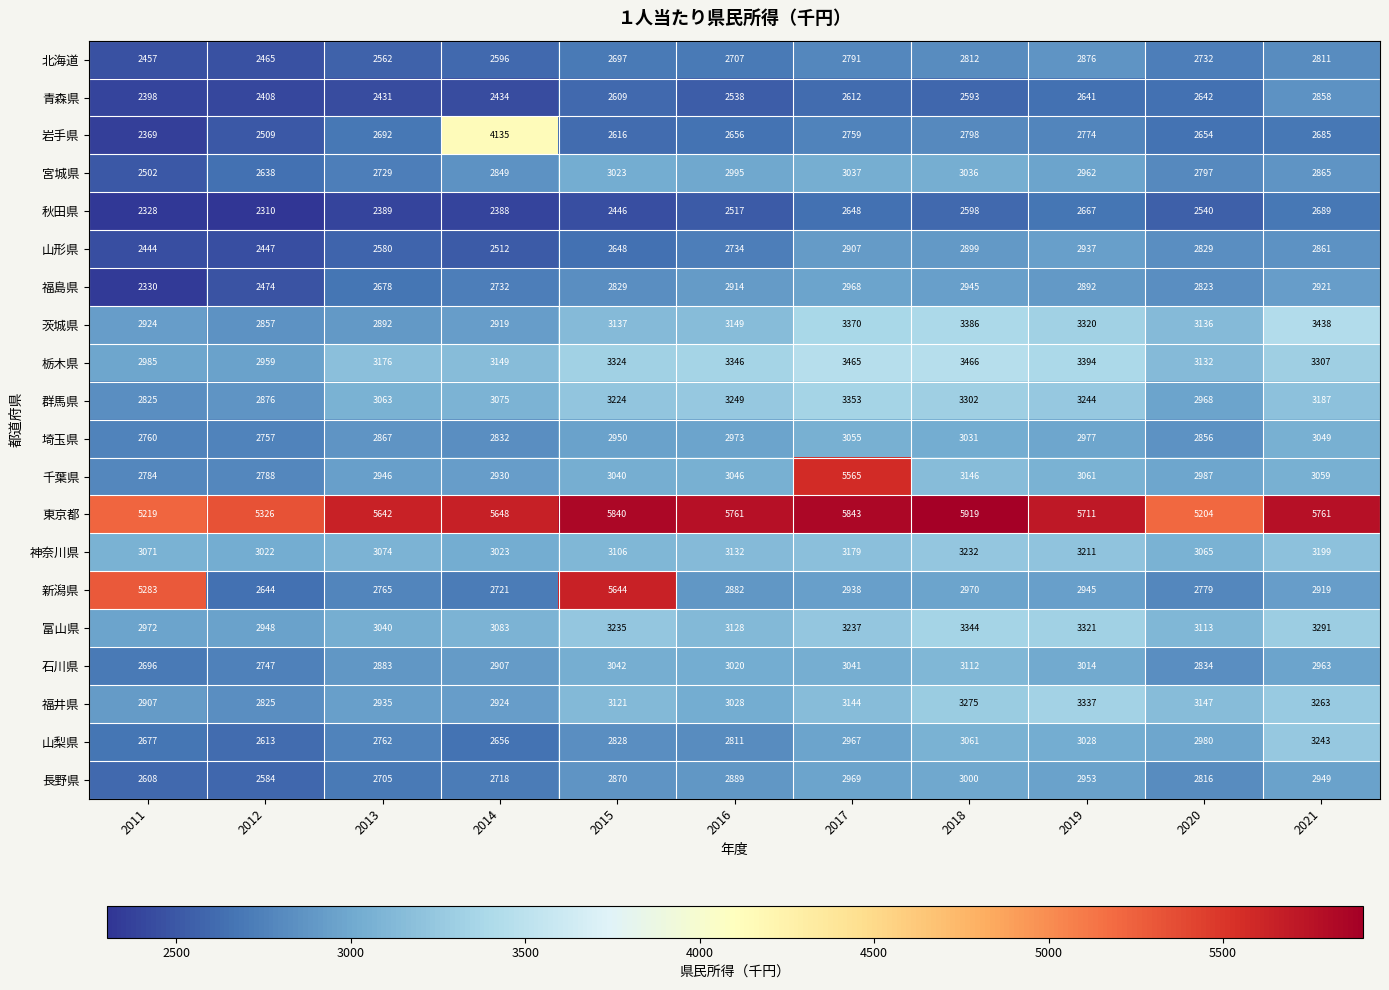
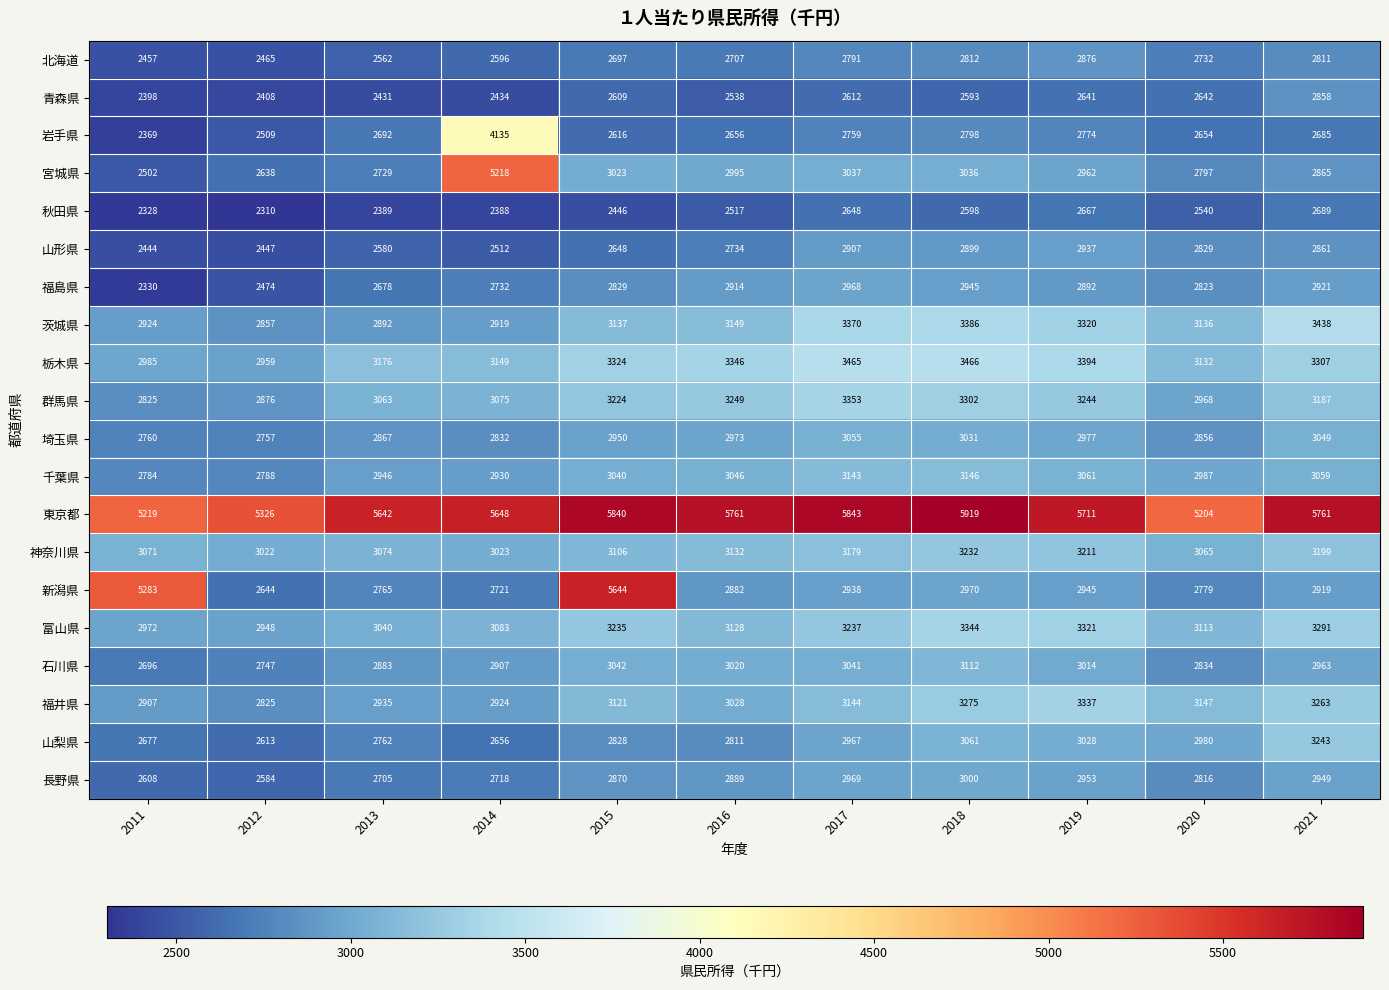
宮城県, 2014: 2849 -> 5218
千葉県, 2017: 5565 -> 3143
